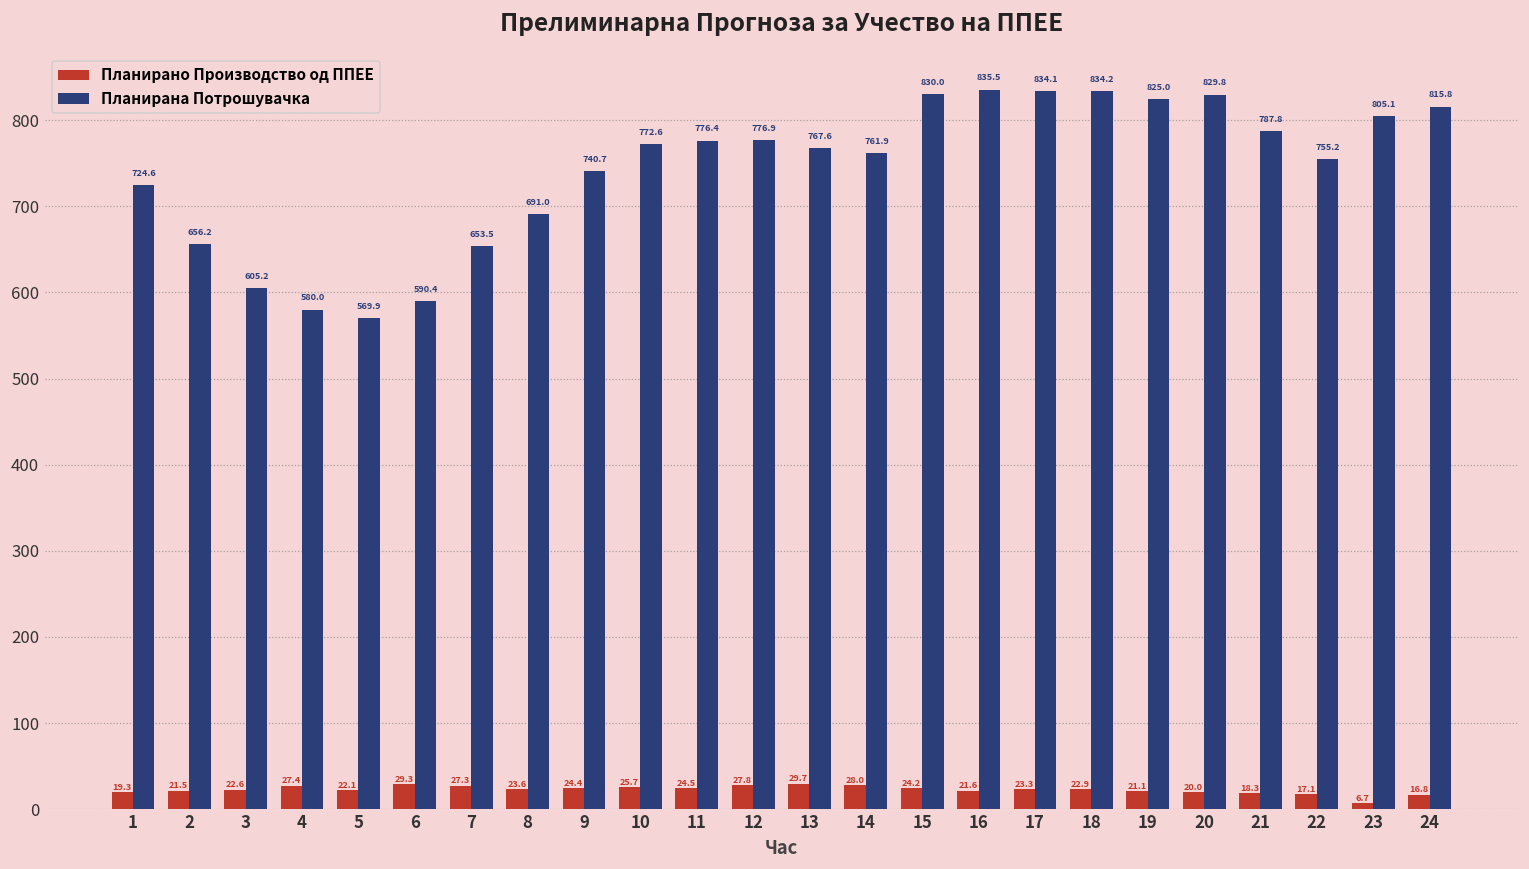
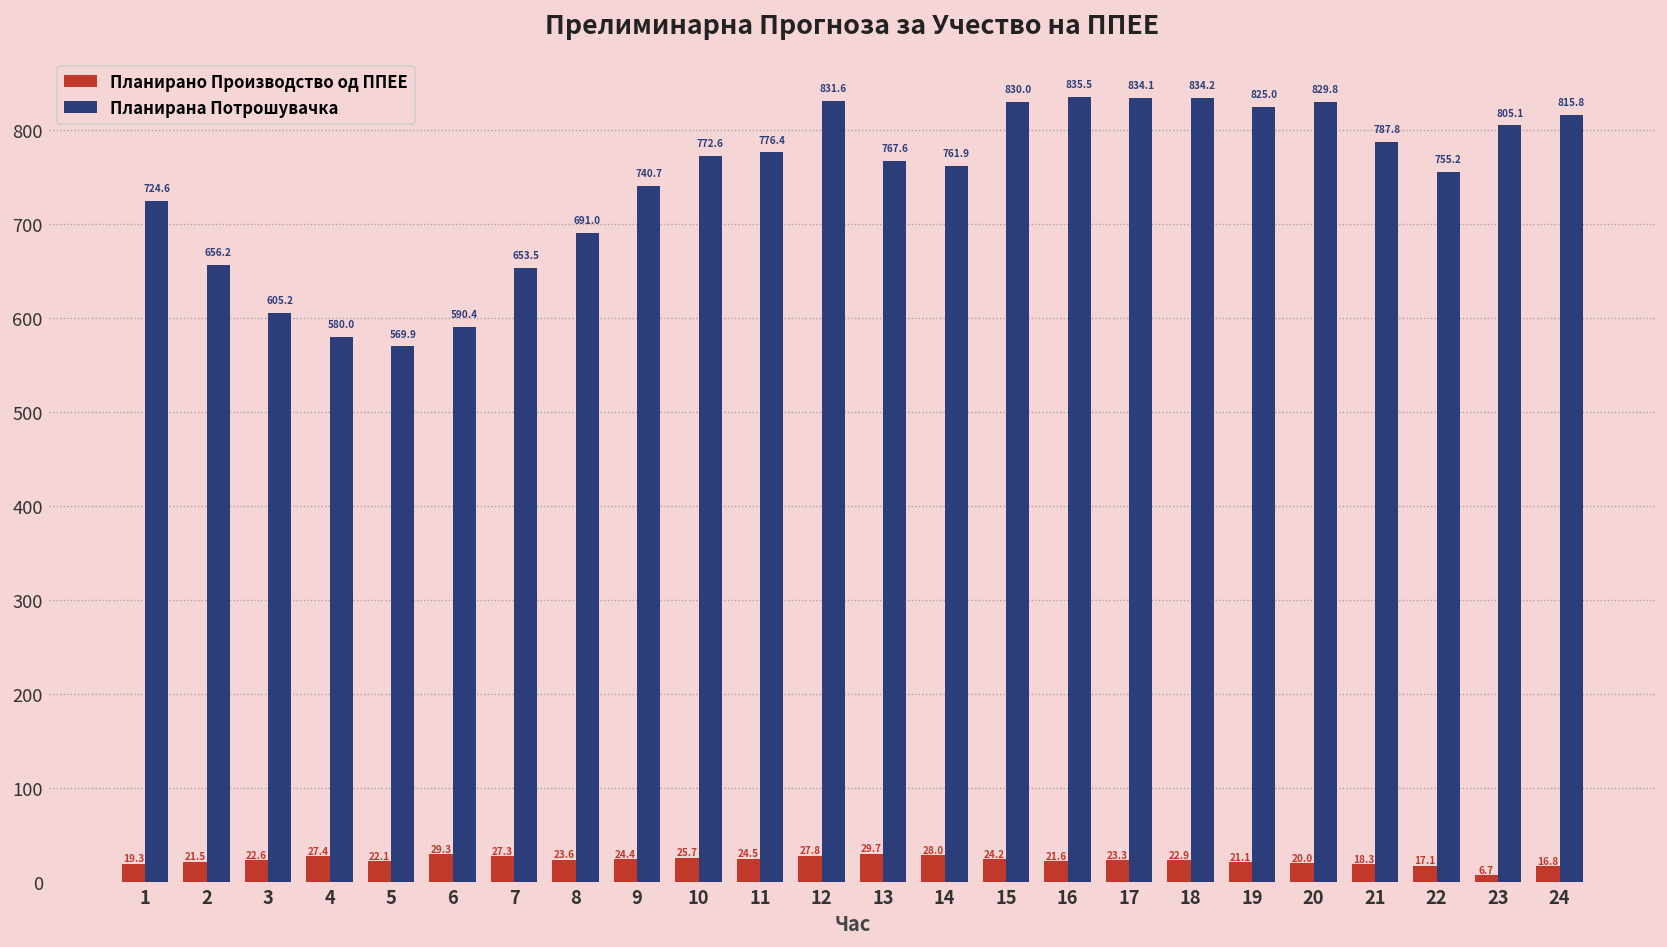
Планирана Потрошувачка, 12: 776.9 -> 831.6
